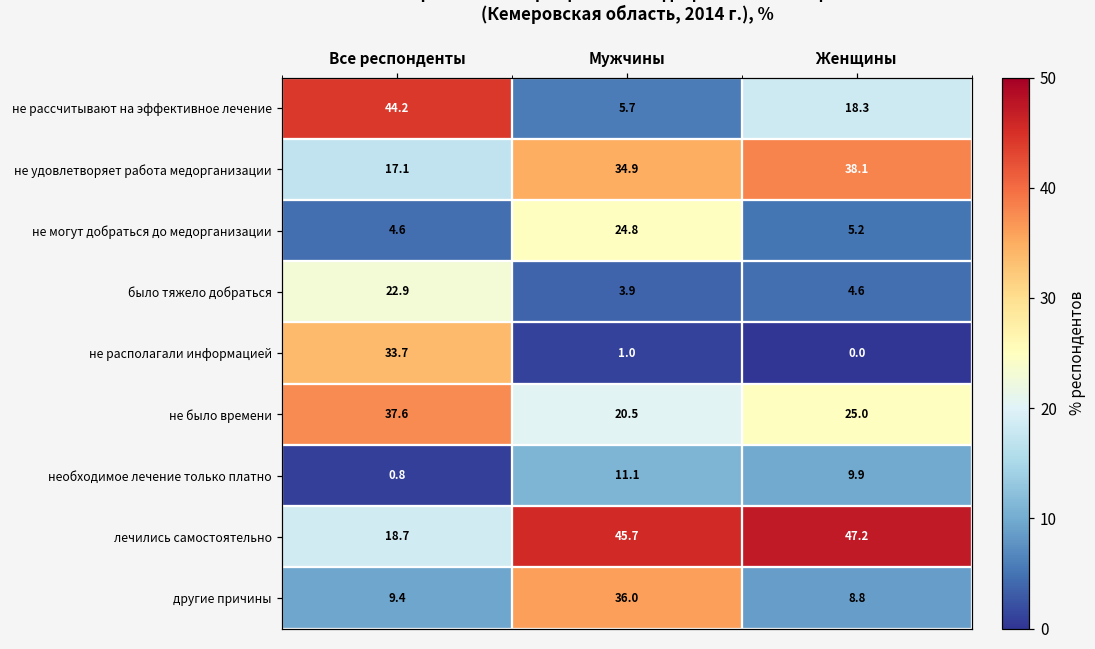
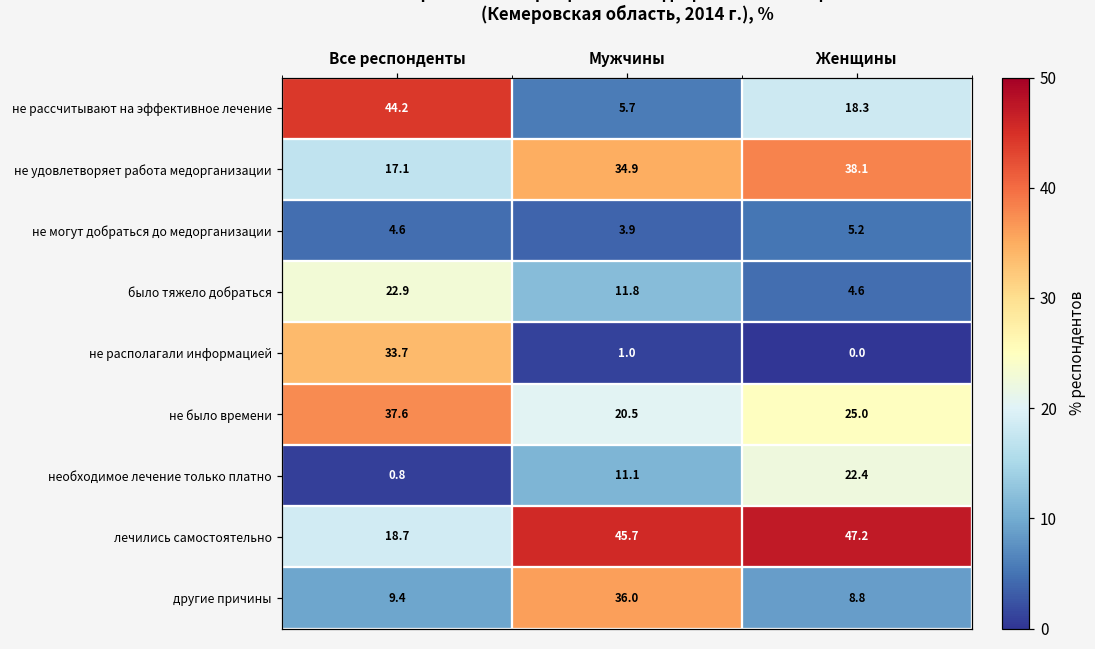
не могут добраться до медорганизации, Мужчины: 24.8 -> 3.9
было тяжело добраться, Мужчины: 3.9 -> 11.8
необходимое лечение только платно, Женщины: 9.9 -> 22.4
